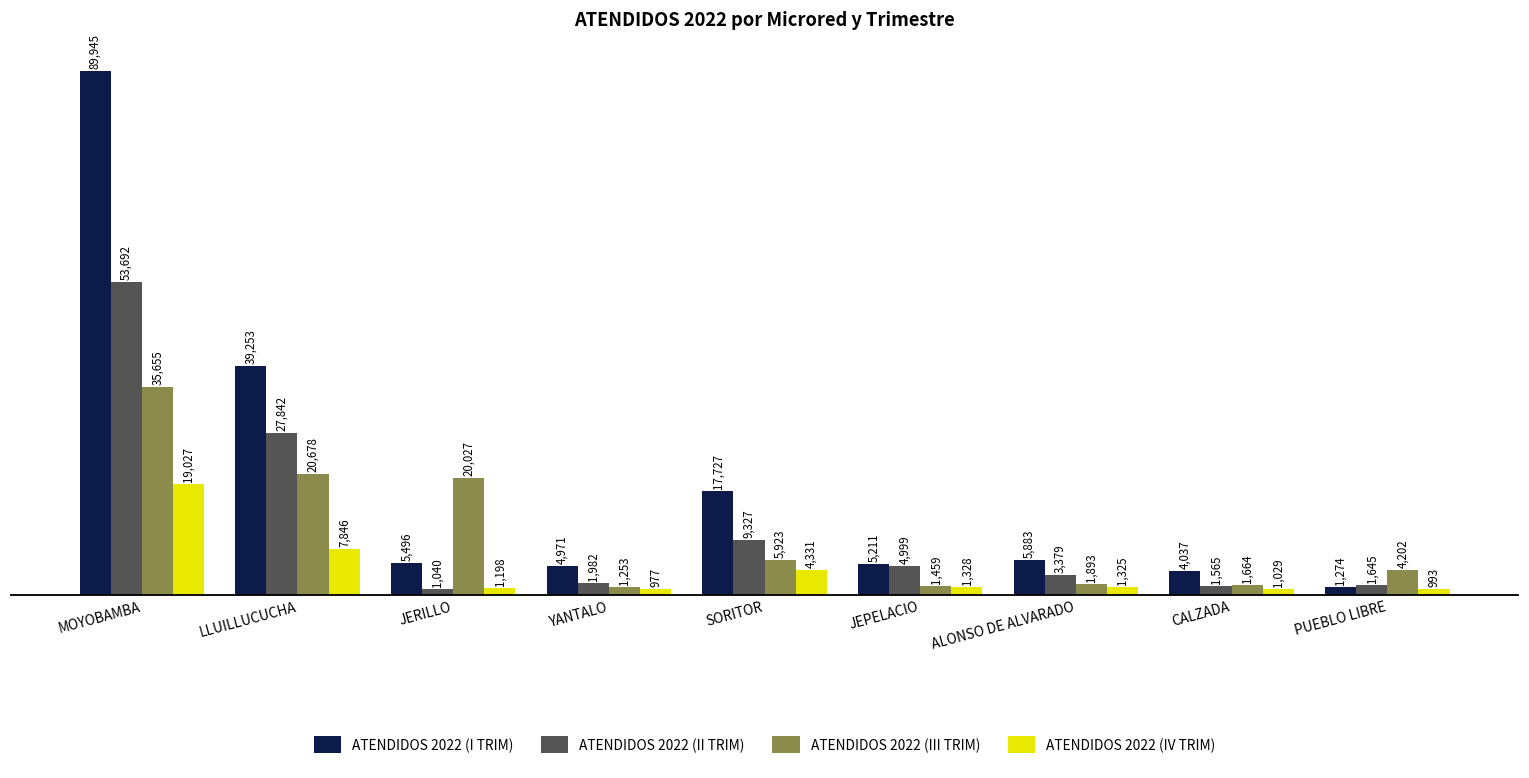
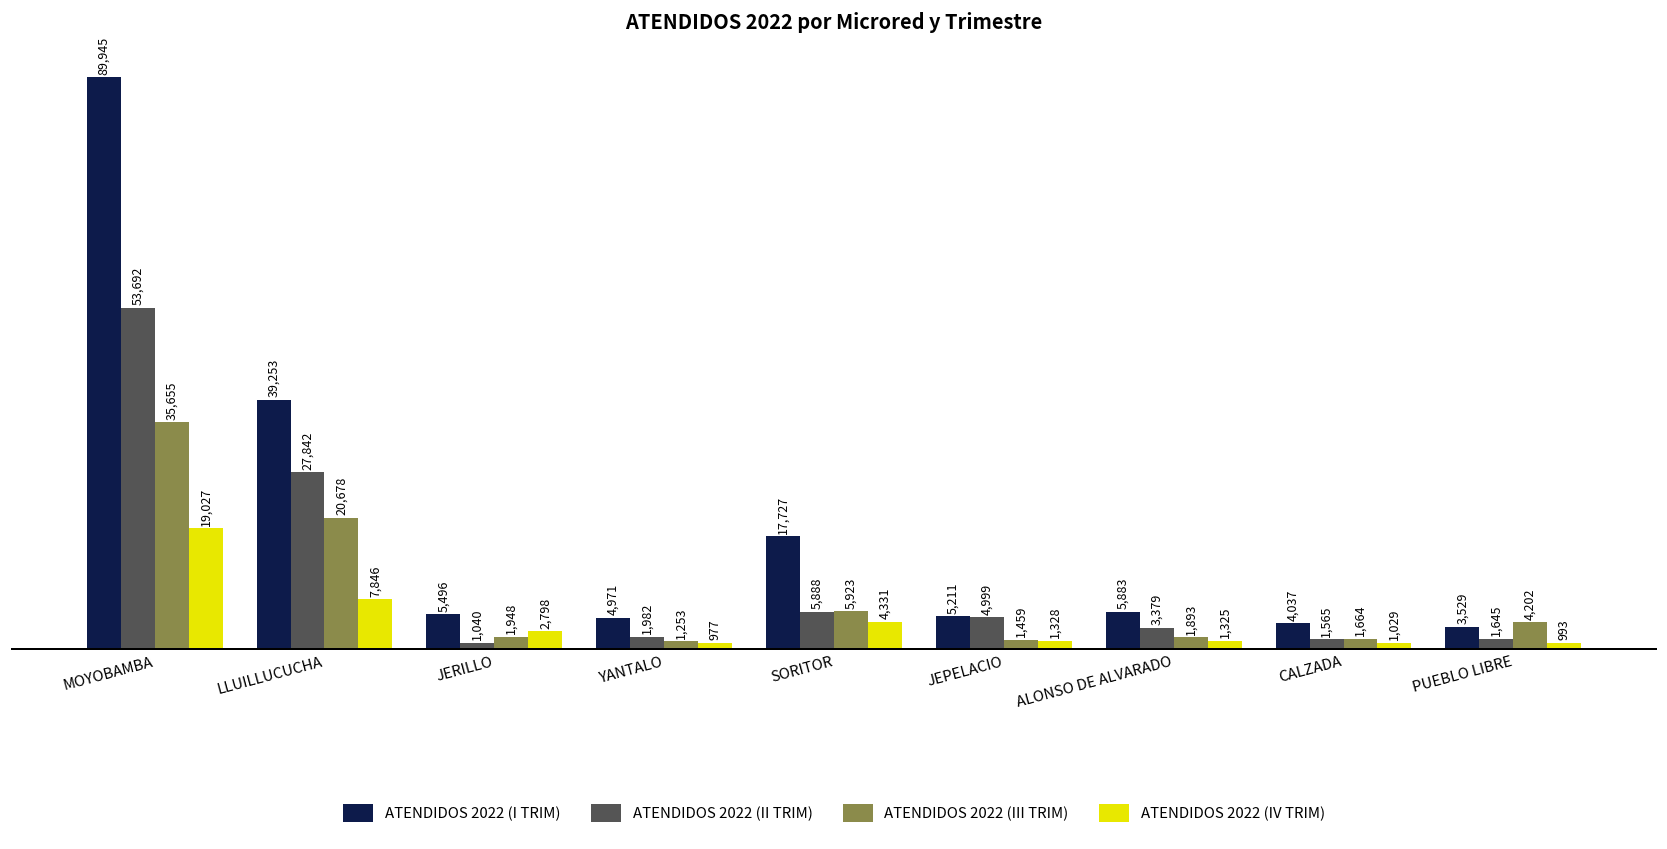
ATENDIDOS 2022 (III TRIM), JERILLO: 20,027 -> 1,948
ATENDIDOS 2022 (IV TRIM), JERILLO: 1,198 -> 2,798
ATENDIDOS 2022 (II TRIM), SORITOR: 9,327 -> 5,888
ATENDIDOS 2022 (I TRIM), PUEBLO LIBRE: 1,274 -> 3,529
